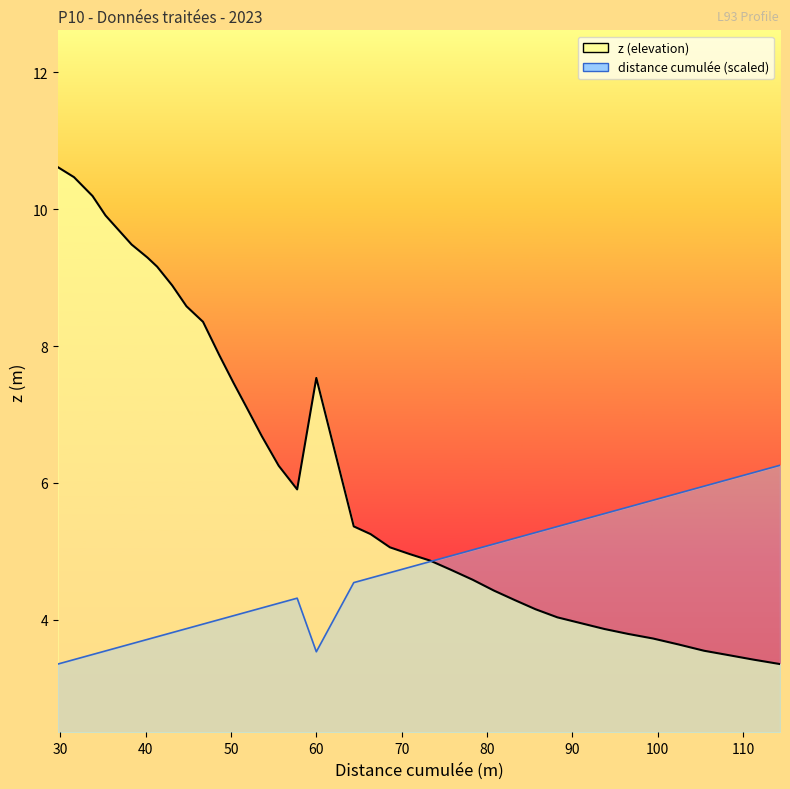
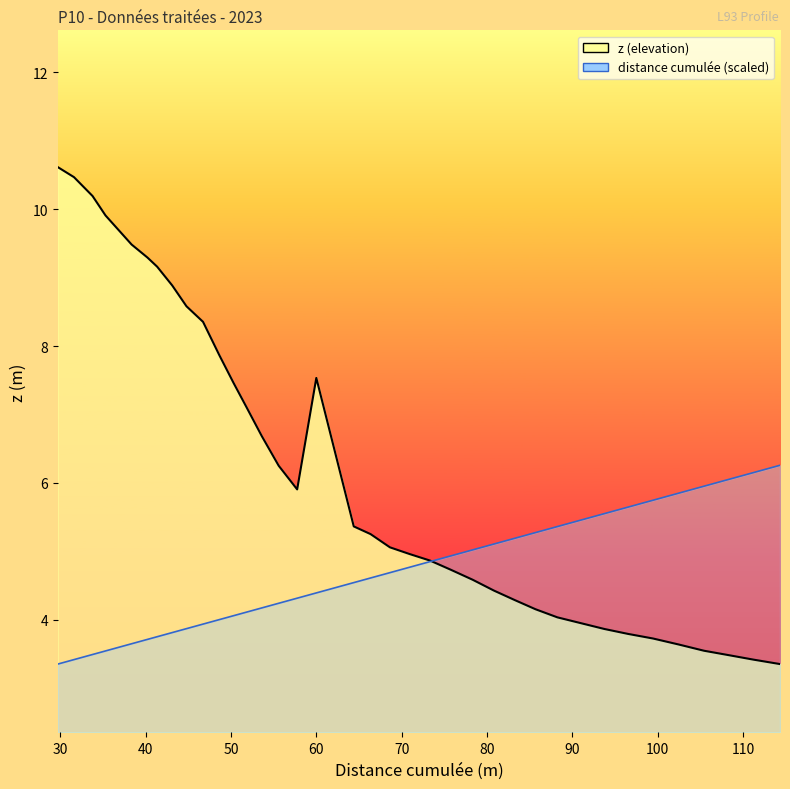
distance cumulée (scaled), 60: 3.5 -> 4.4
